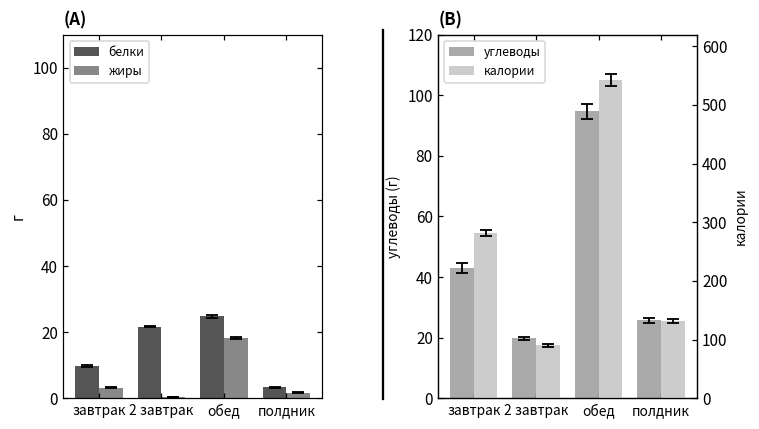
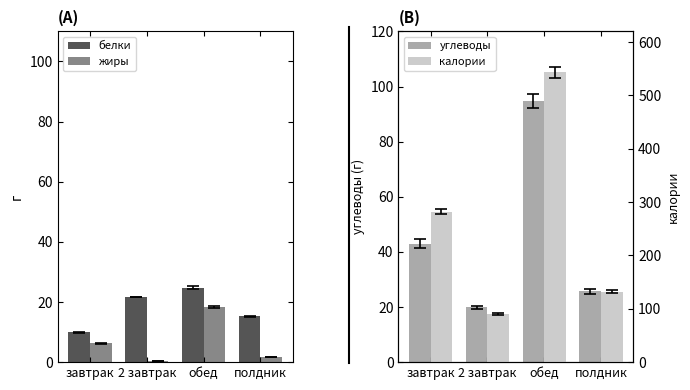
(A), жиры, завтрак: 3 -> 6
(A), белки, полдник: 3 -> 15
